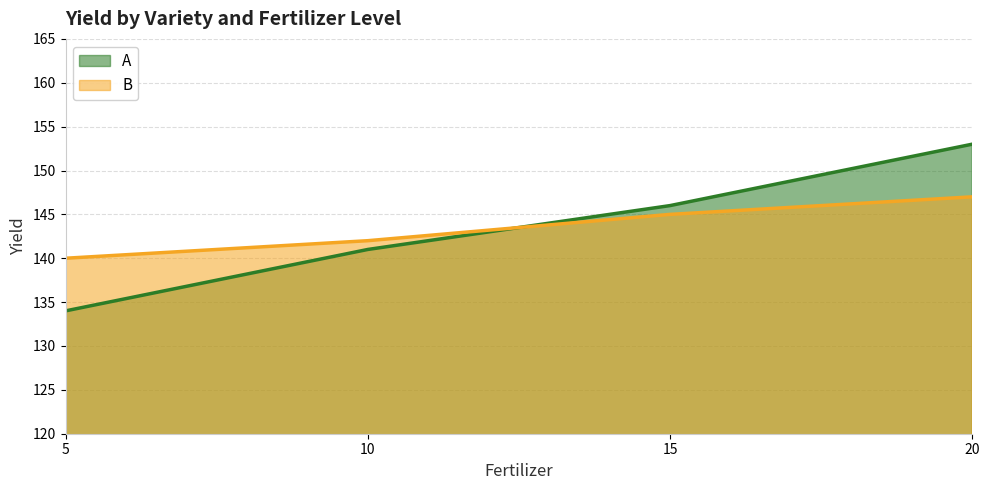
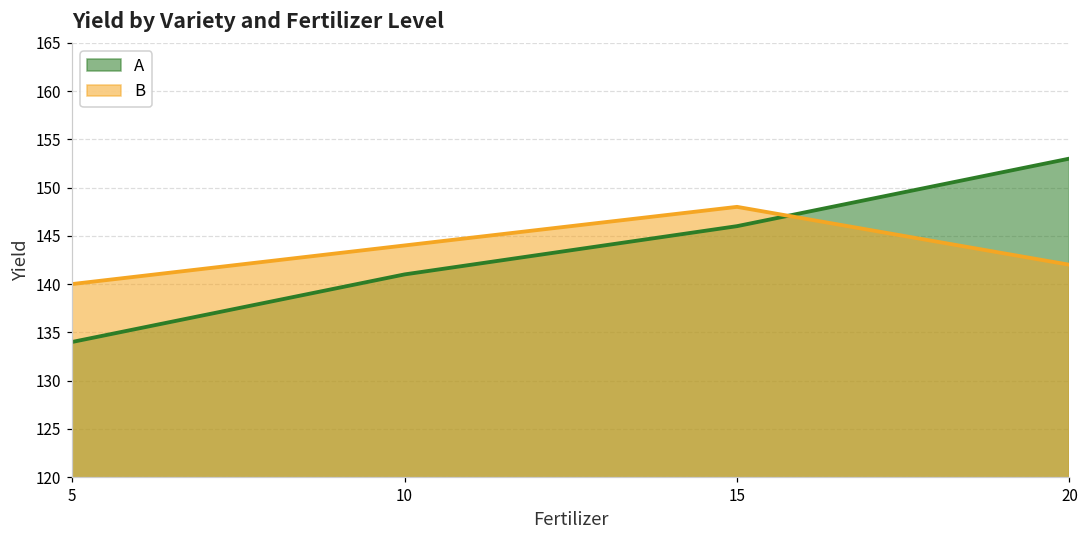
B, 10: 142 -> 144
B, 15: 145 -> 148
B, 20: 147 -> 142
